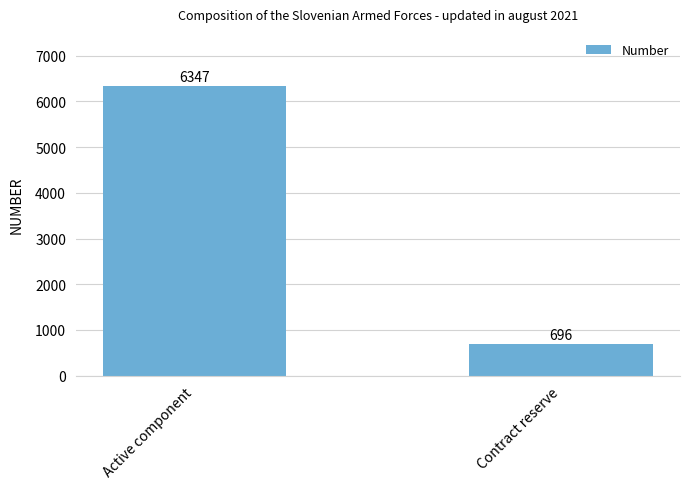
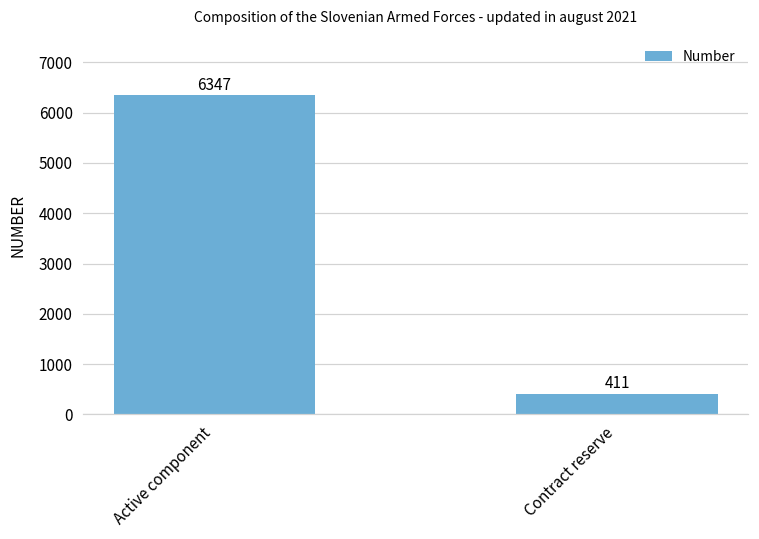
Contract reserve: 696 -> 411
